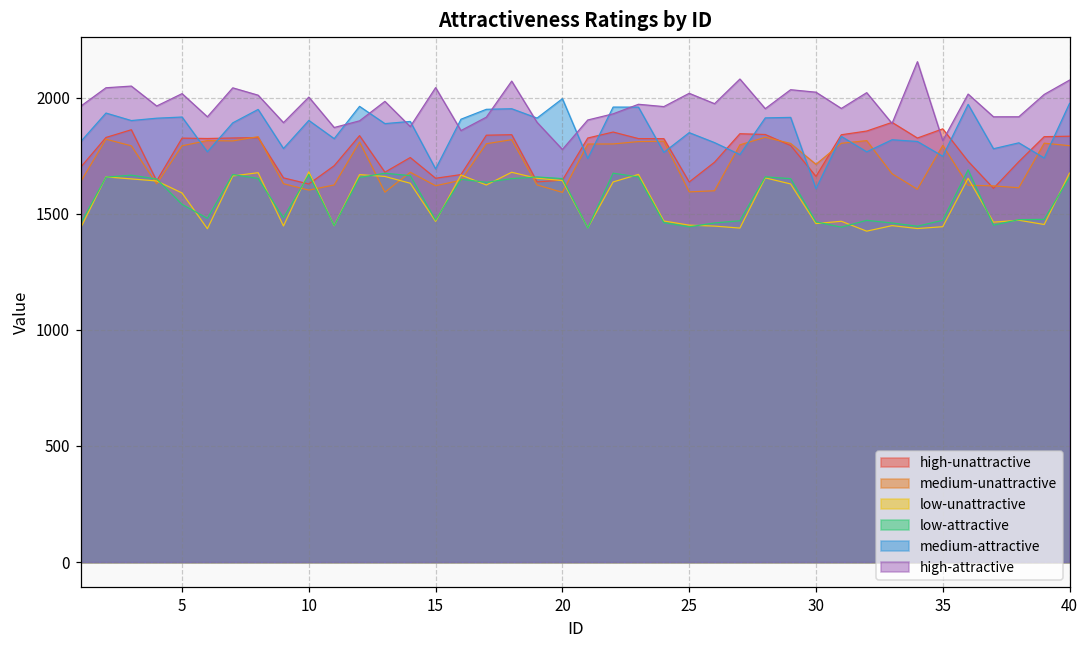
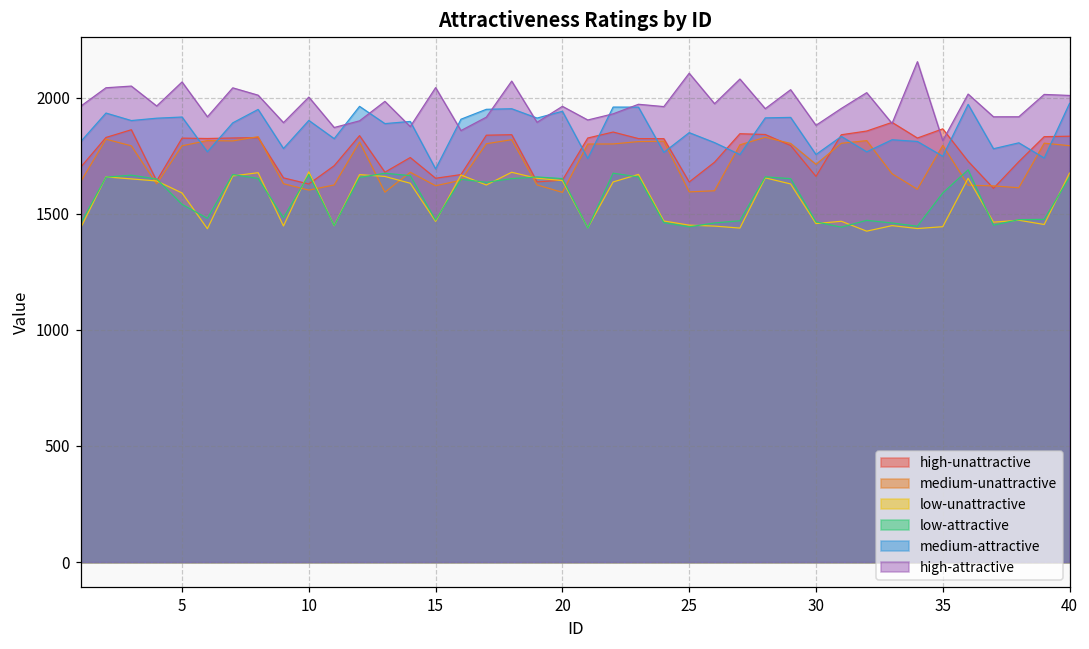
high-attractive, 5: 2020 -> 2070
medium-attractive, 20: 1990 -> 1940
high-attractive, 20: 1780 -> 1960
high-attractive, 25: 2020 -> 2100
medium-attractive, 30: 1610 -> 1750
high-attractive, 30: 2020 -> 1880
low-attractive, 35: 1470 -> 1590
high-attractive, 40: 2070 -> 2010
